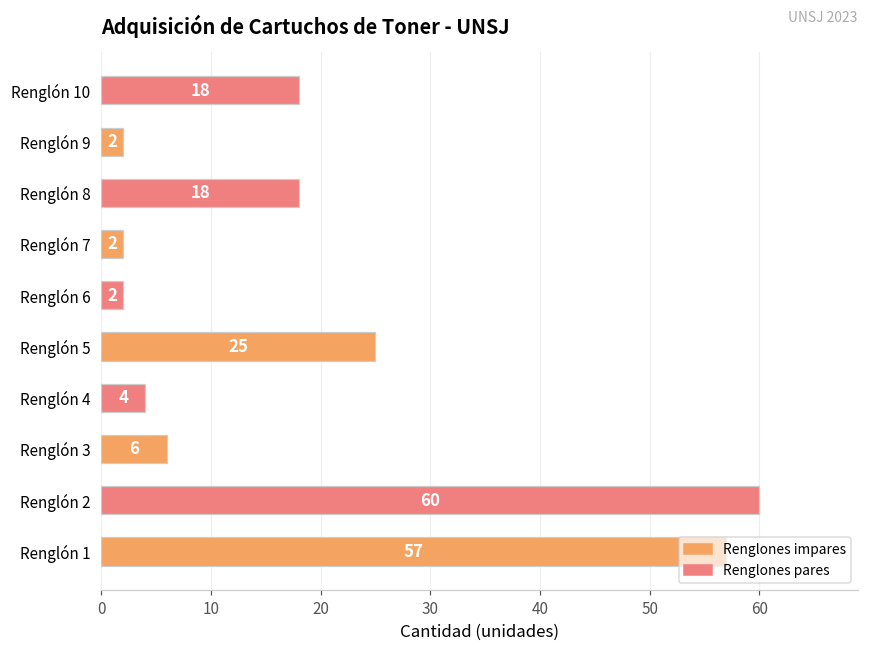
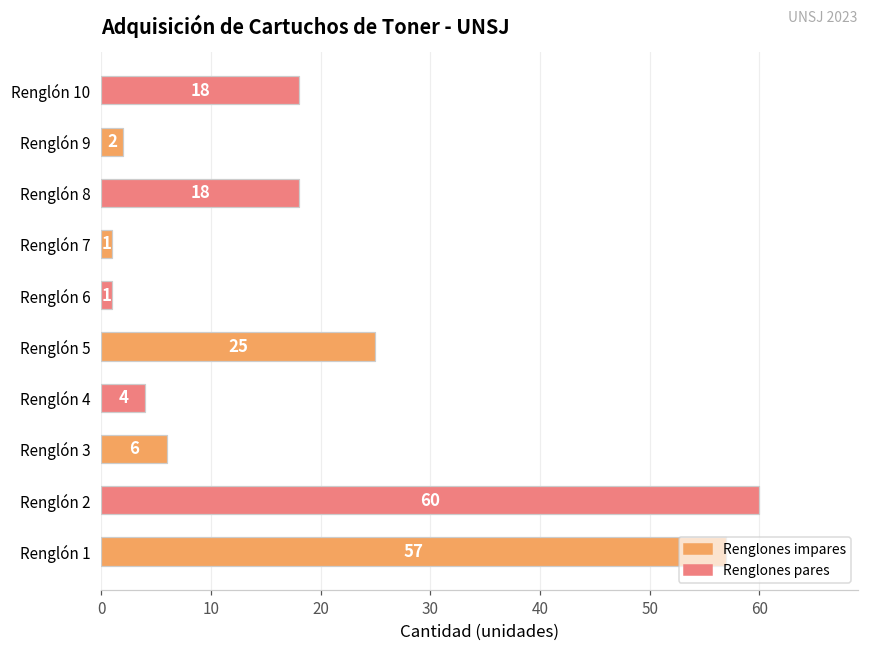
Renglón 7: 2 -> 1
Renglón 6: 2 -> 1
